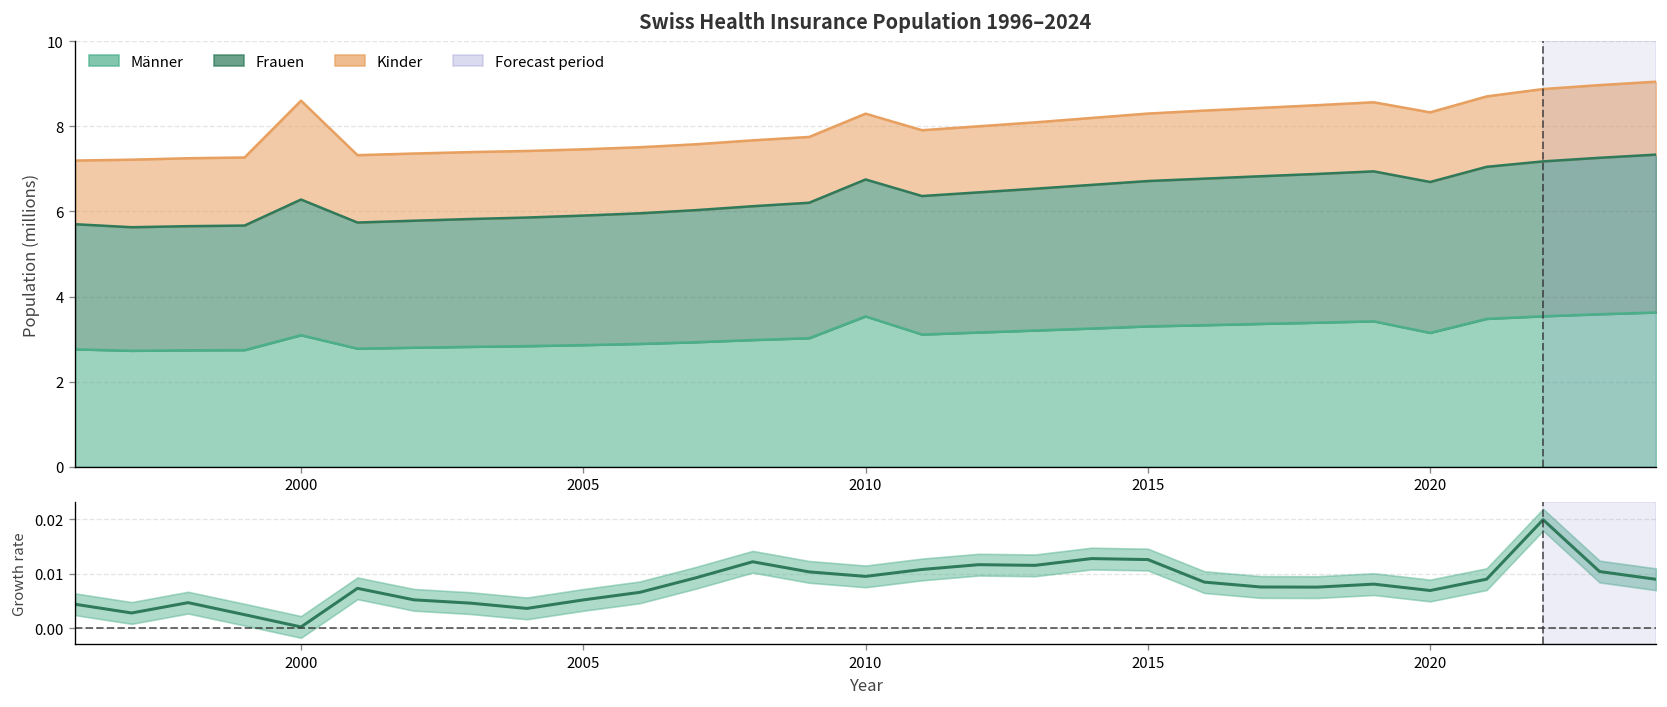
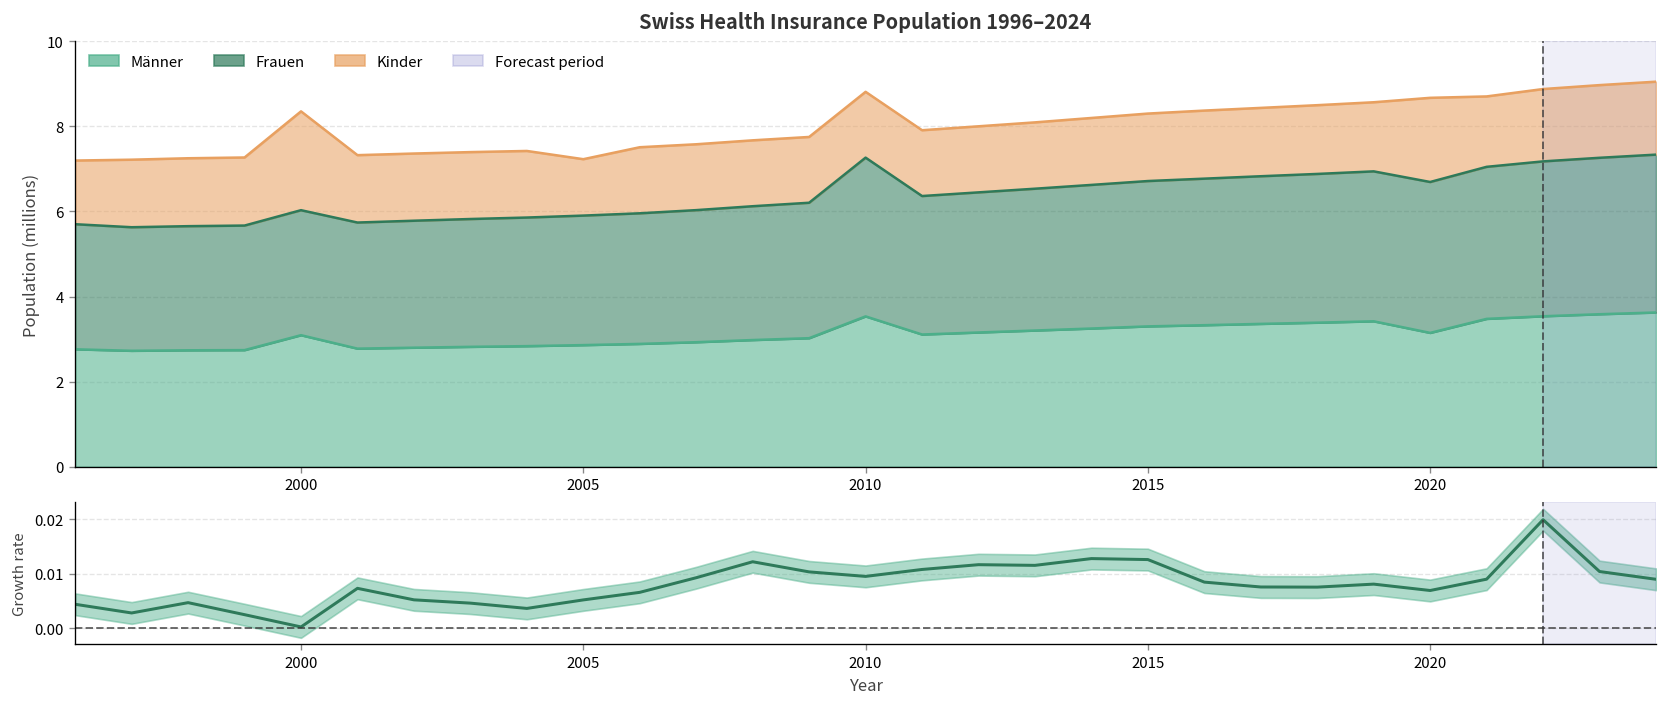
Swiss Health Insurance Population 1996–2024, Frauen, 2000: 3.2 -> 2.9
Swiss Health Insurance Population 1996–2024, Kinder, 2005: 1.6 -> 1.3
Swiss Health Insurance Population 1996–2024, Frauen, 2010: 3.2 -> 3.7
Swiss Health Insurance Population 1996–2024, Kinder, 2020: 1.6 -> 2.0
